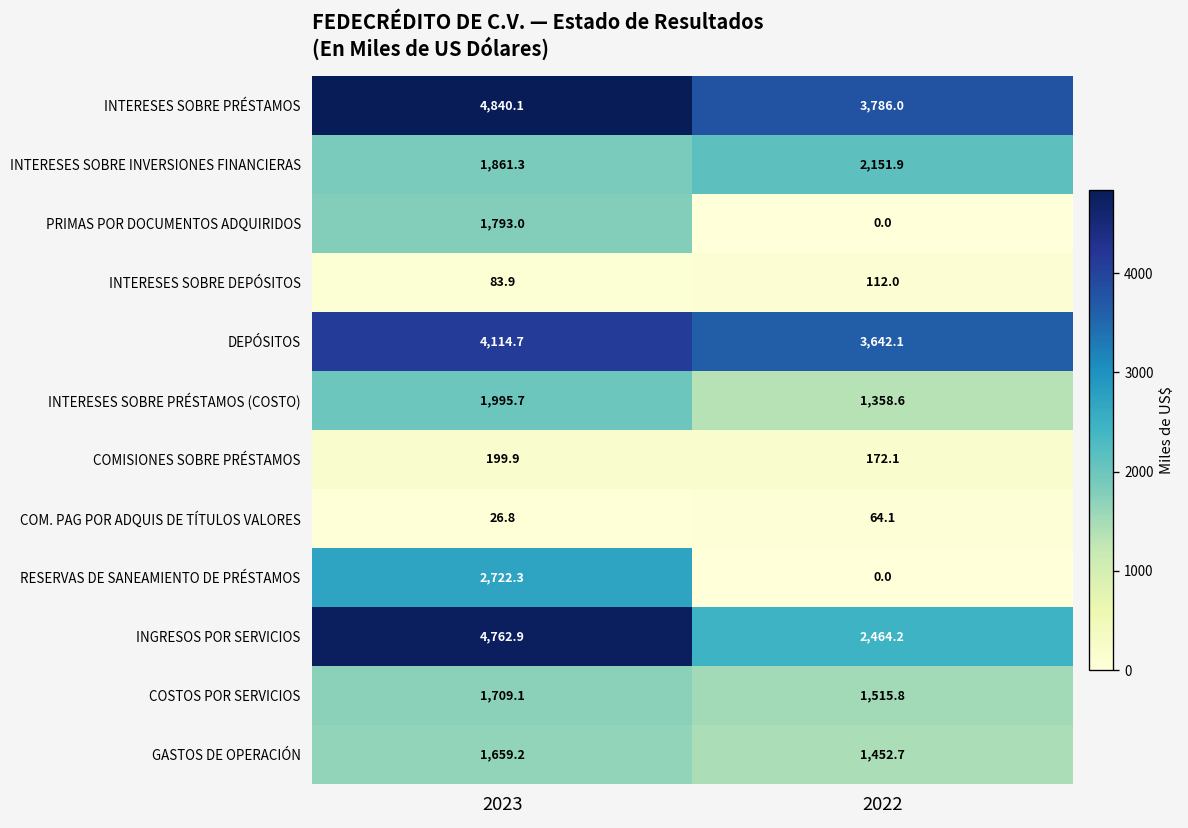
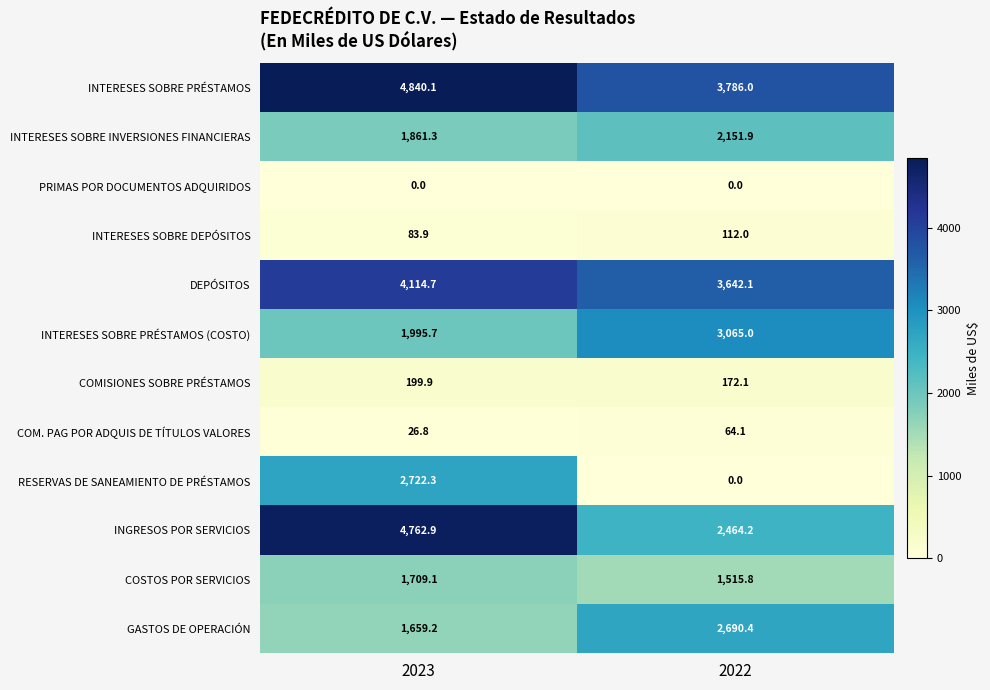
PRIMAS POR DOCUMENTOS ADQUIRIDOS, 2023: 1,793.0 -> 0.0
INTERESES SOBRE PRÉSTAMOS (COSTO), 2022: 1,358.6 -> 3,065.0
GASTOS DE OPERACIÓN, 2022: 1,452.7 -> 2,690.4
